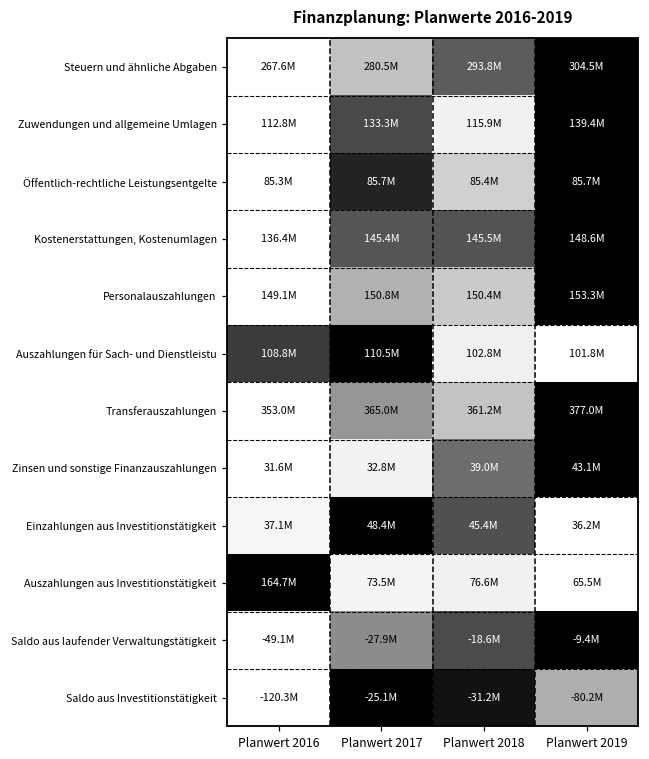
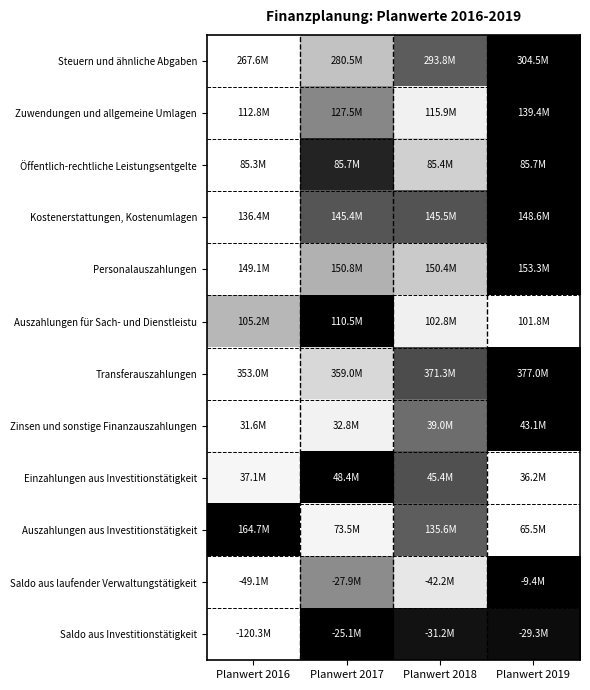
Zuwendungen und allgemeine Umlagen, Planwert 2017: 133.3M -> 127.5M
Auszahlungen für Sach- und Dienstleistu, Planwert 2016: 108.8M -> 105.2M
Transferauszahlungen, Planwert 2017: 365.0M -> 359.0M
Transferauszahlungen, Planwert 2018: 361.2M -> 371.3M
Auszahlungen aus Investitionstätigkeit, Planwert 2018: 76.6M -> 135.6M
Saldo aus laufender Verwaltungstätigkeit, Planwert 2018: -18.6M -> -42.2M
Saldo aus Investitionstätigkeit, Planwert 2019: -80.2M -> -29.3M
